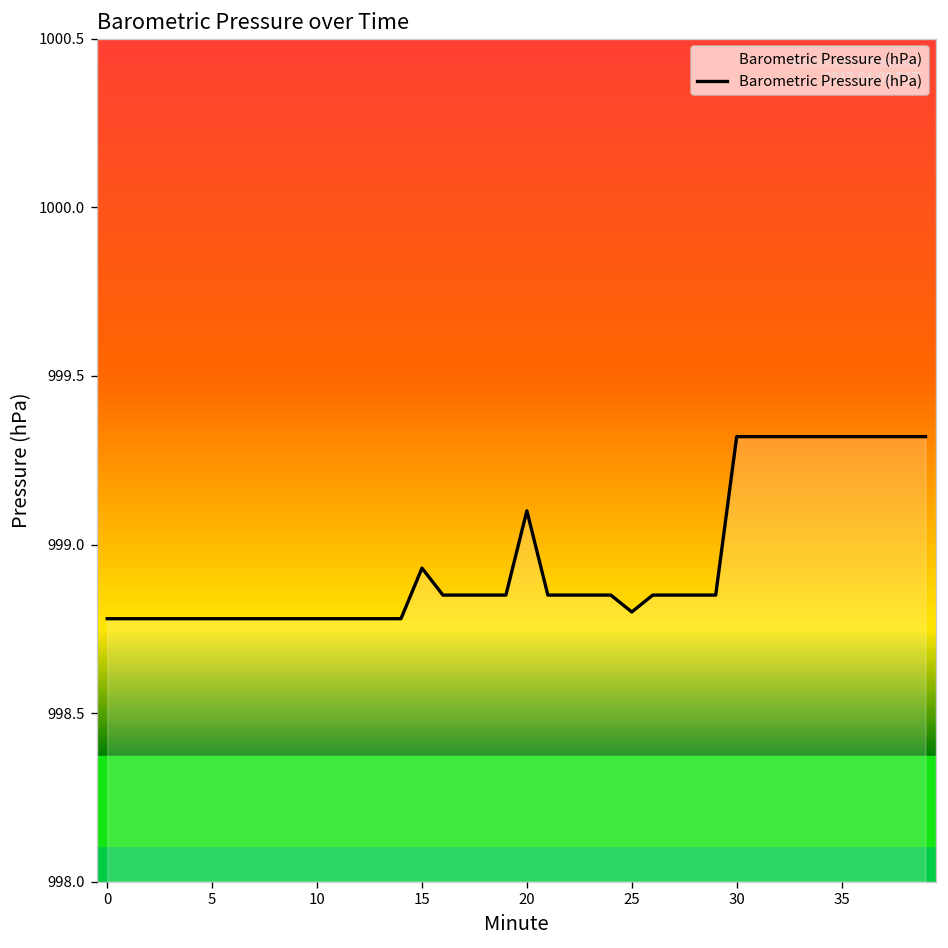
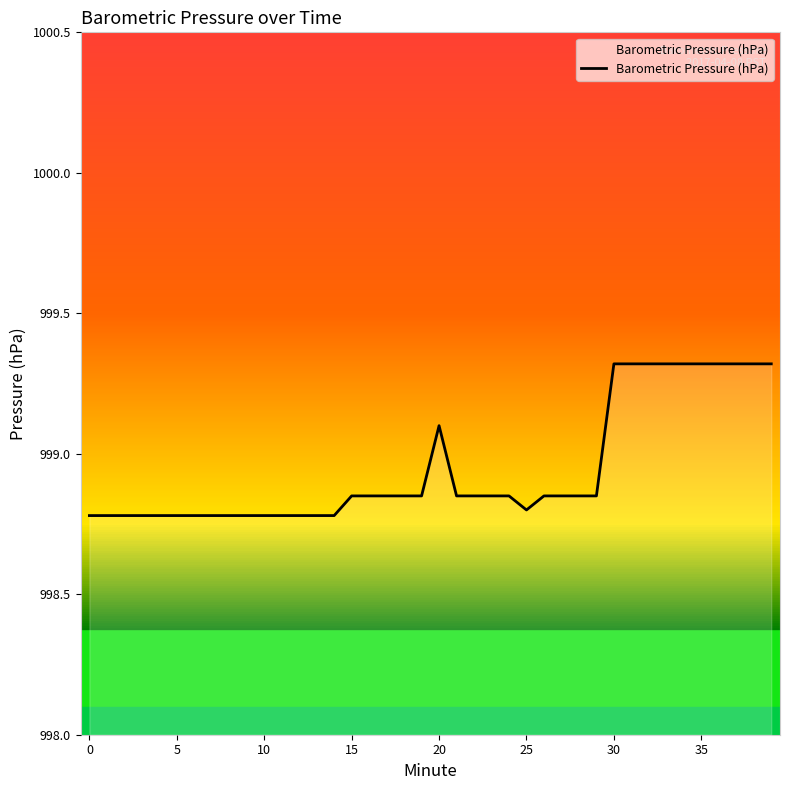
15: 998.93 -> 998.85
